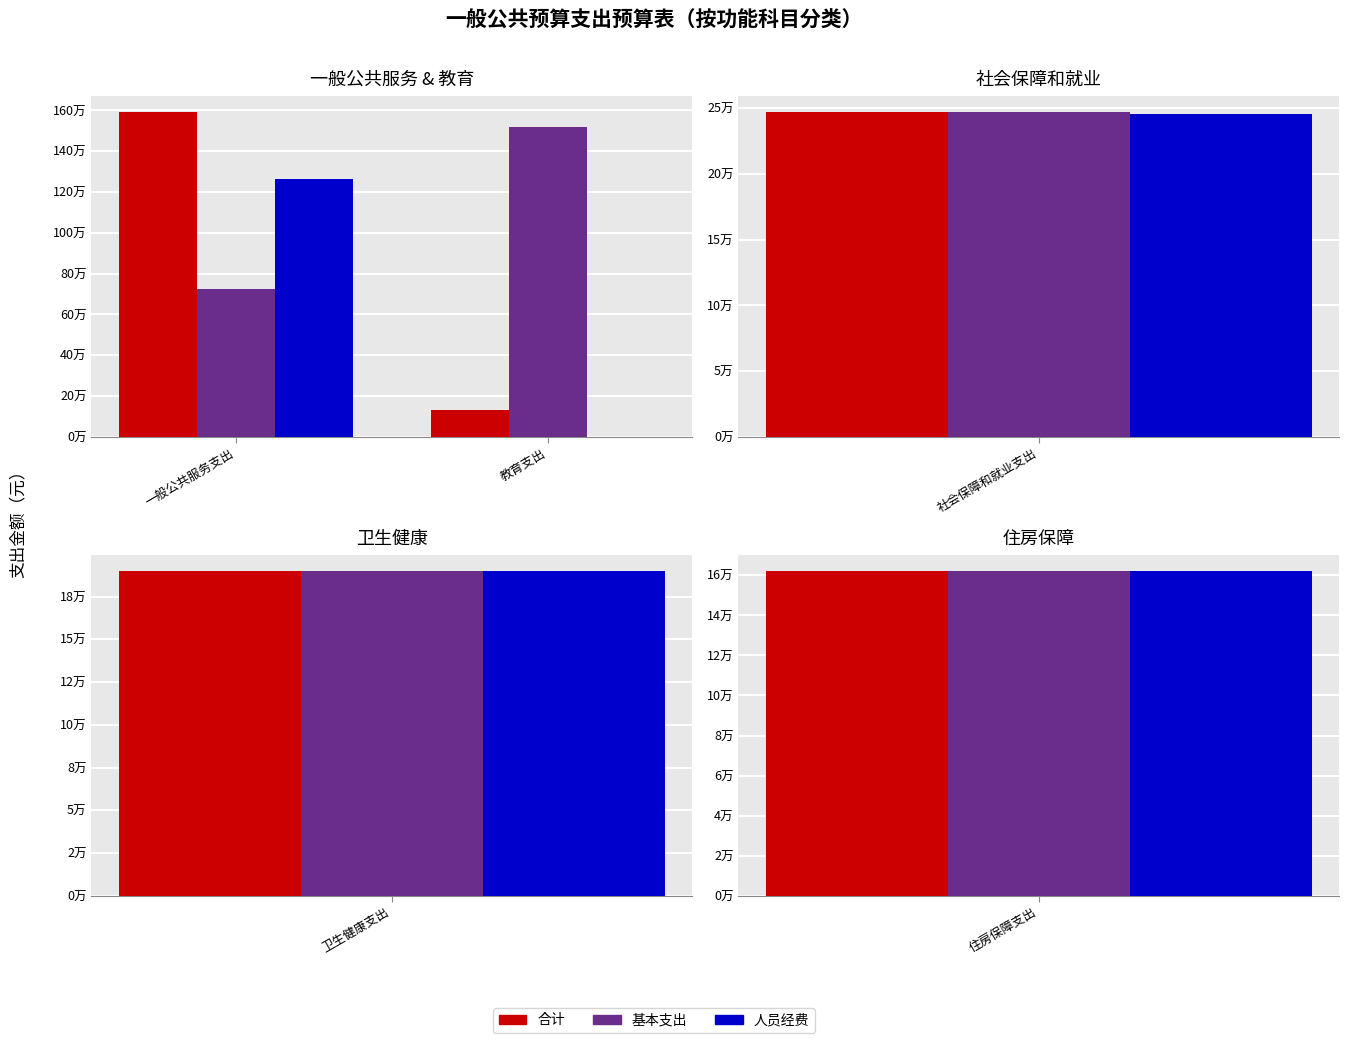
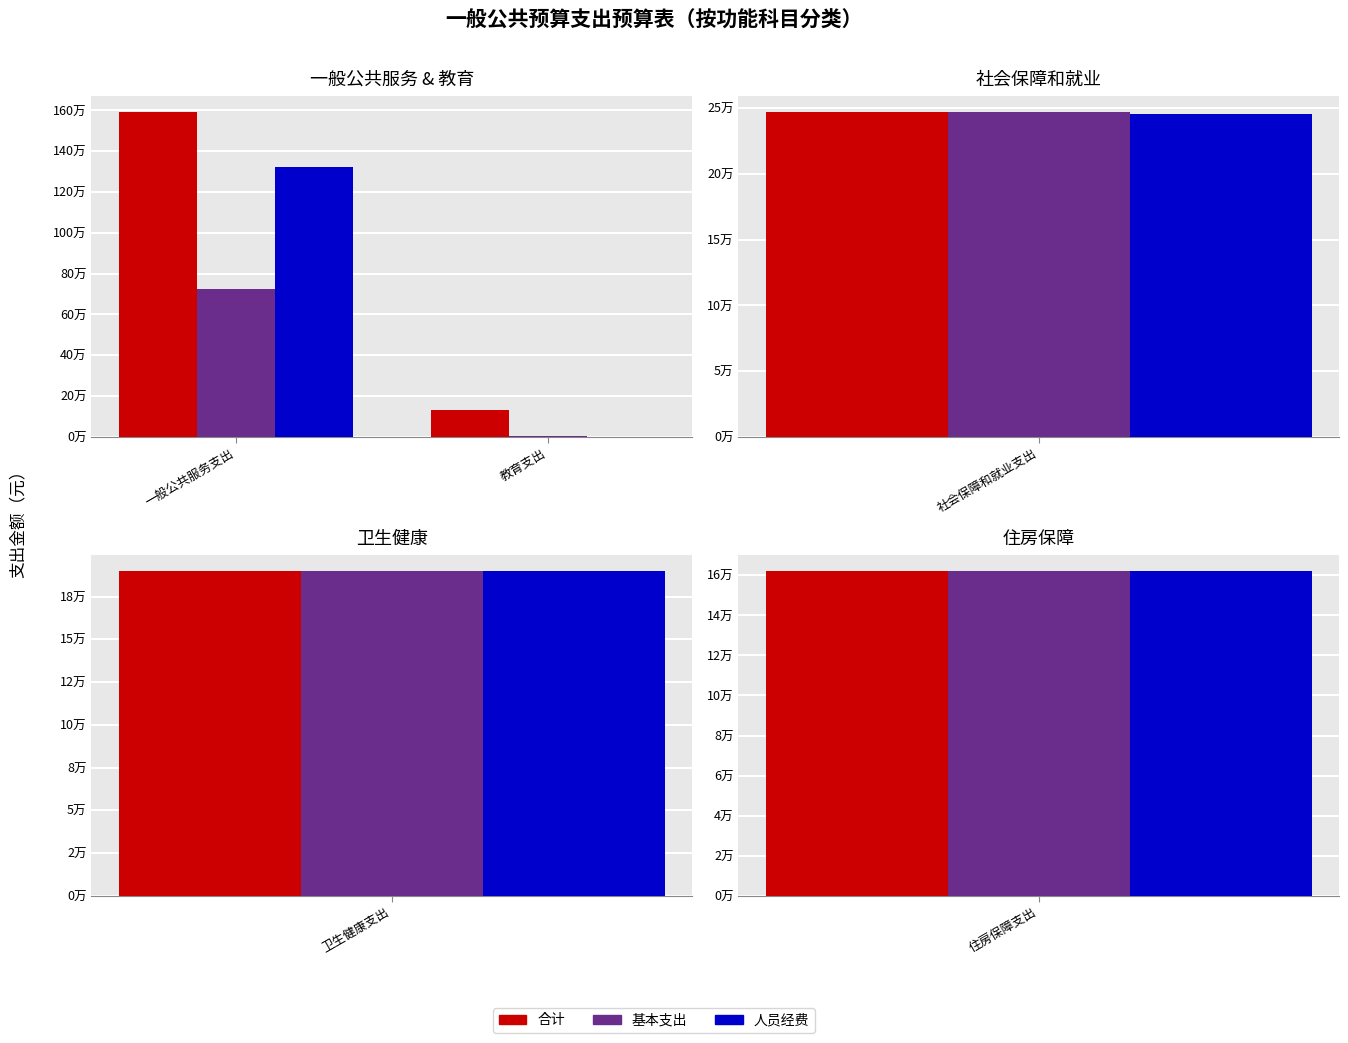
一般公共服务 & 教育, 人员经费, 一般公共服务支出: 126万 -> 132万
一般公共服务 & 教育, 基本支出, 教育支出: 152万 -> 0万
